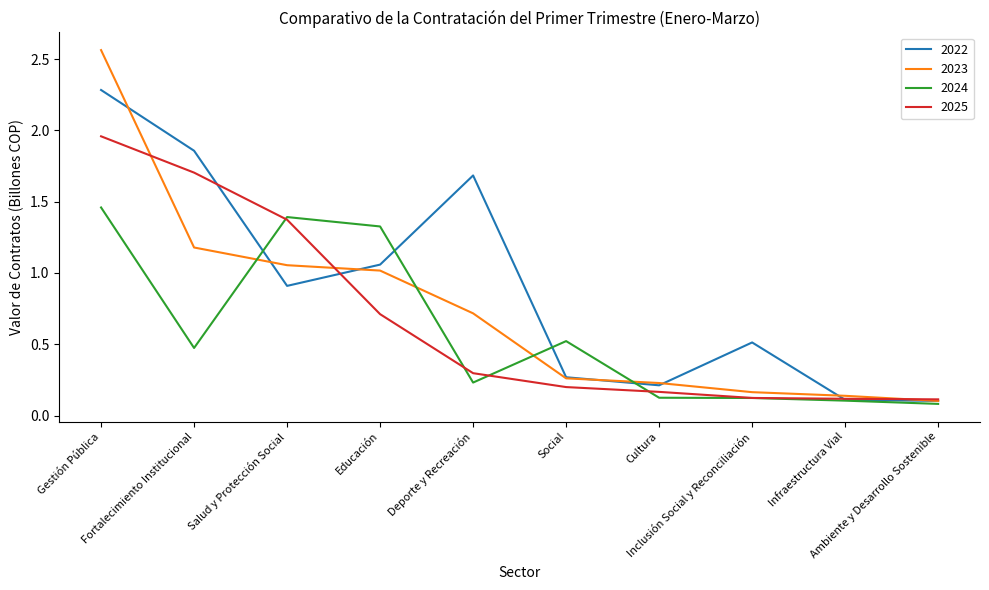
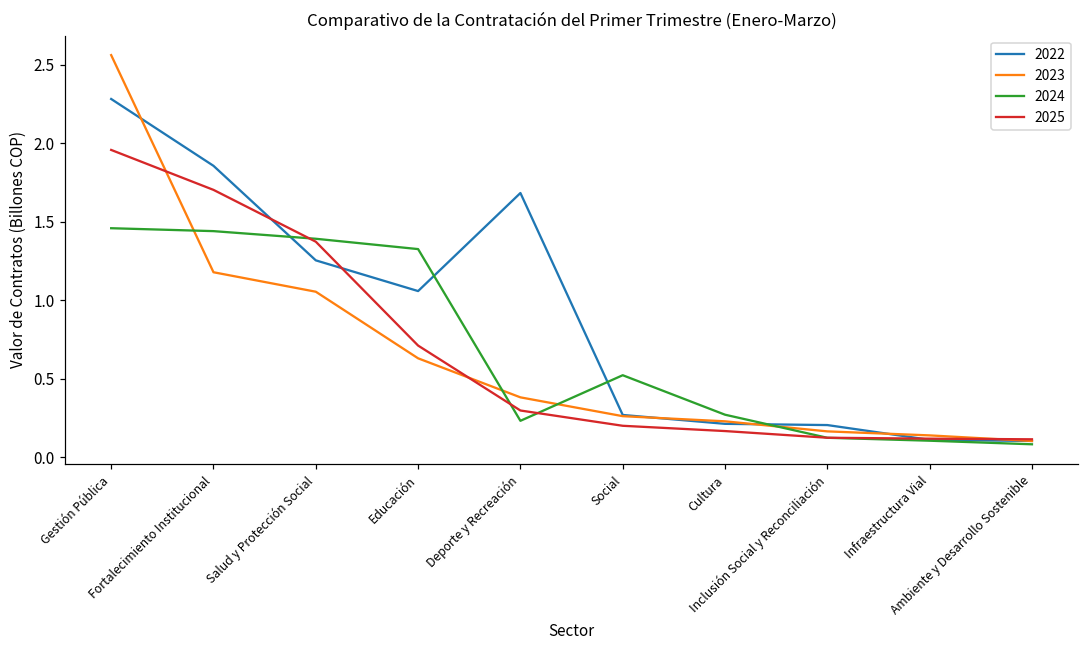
2024, Fortalecimiento Institucional: 0.47 -> 1.44
2022, Salud y Protección Social: 0.91 -> 1.25
2023, Educación: 1.02 -> 0.63
2023, Deporte y Recreación: 0.72 -> 0.38
2024, Cultura: 0.12 -> 0.27
2022, Inclusión Social y Reconciliación: 0.51 -> 0.20
